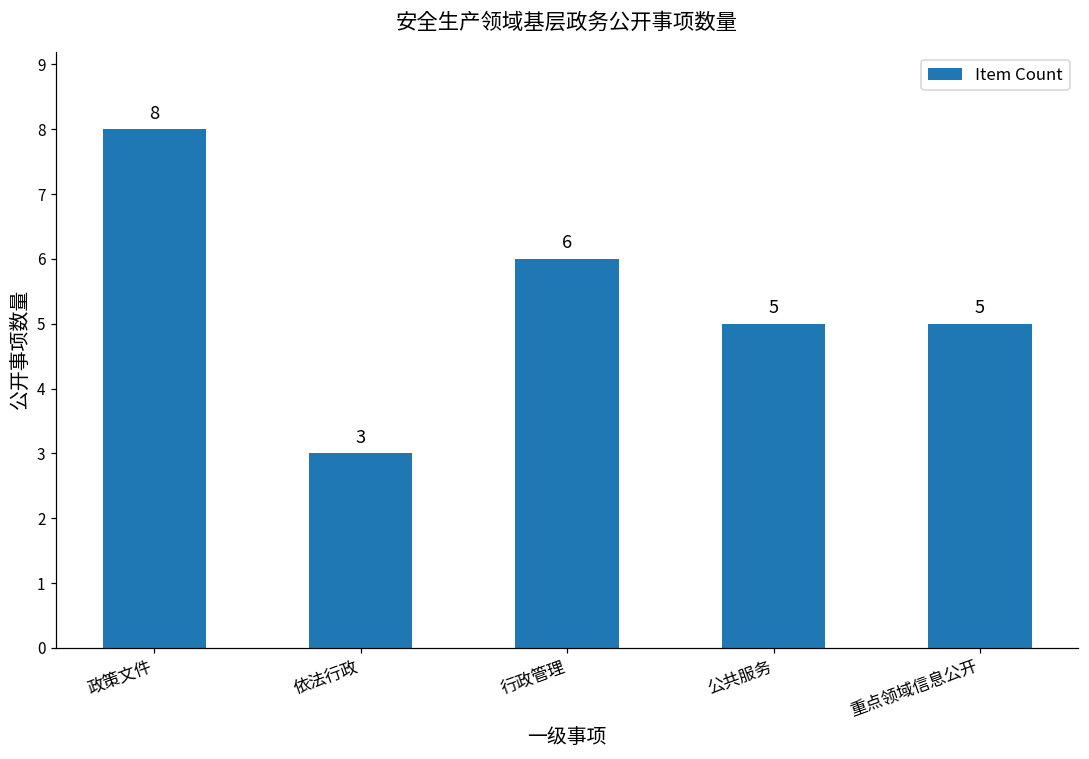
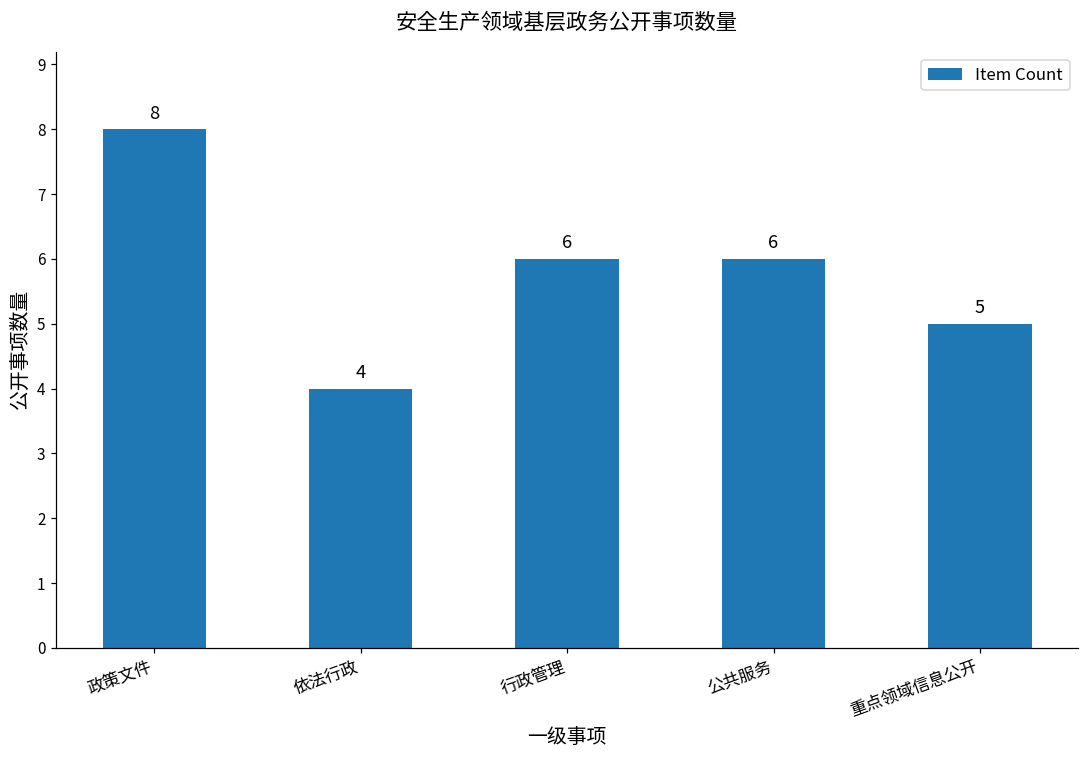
依法行政: 3 -> 4
公共服务: 5 -> 6
